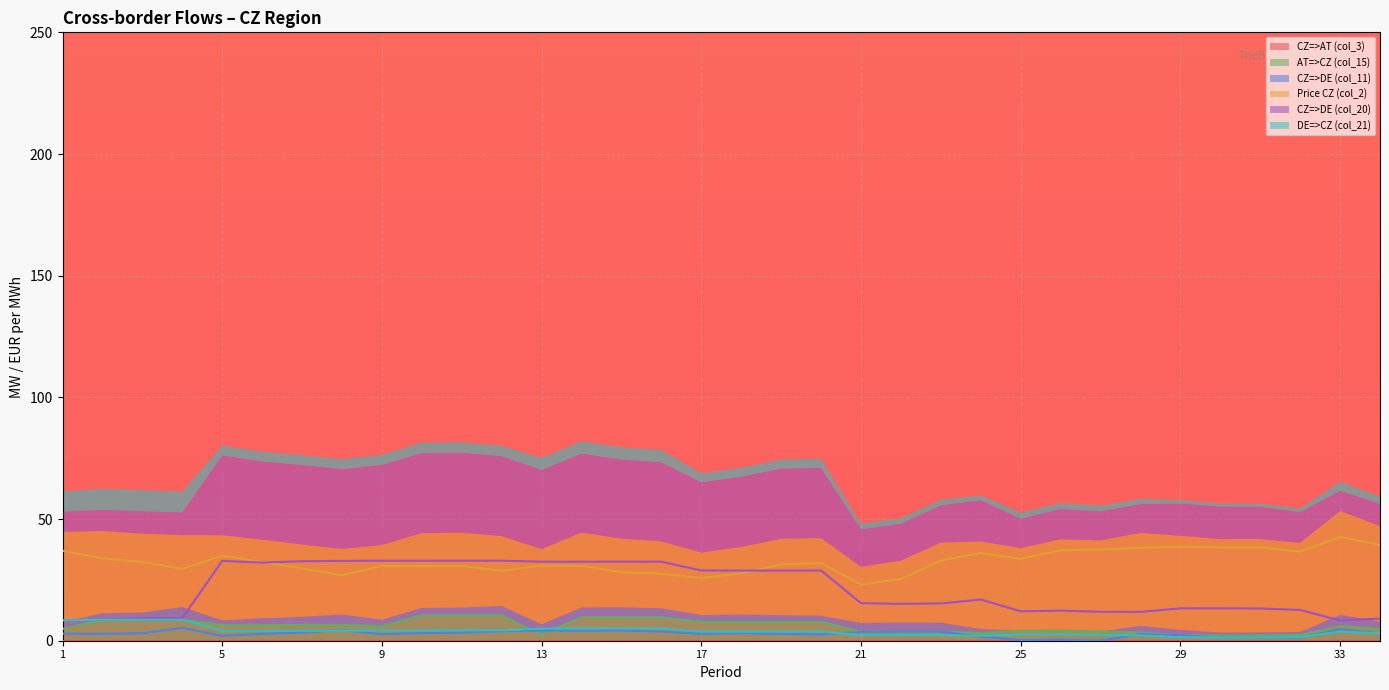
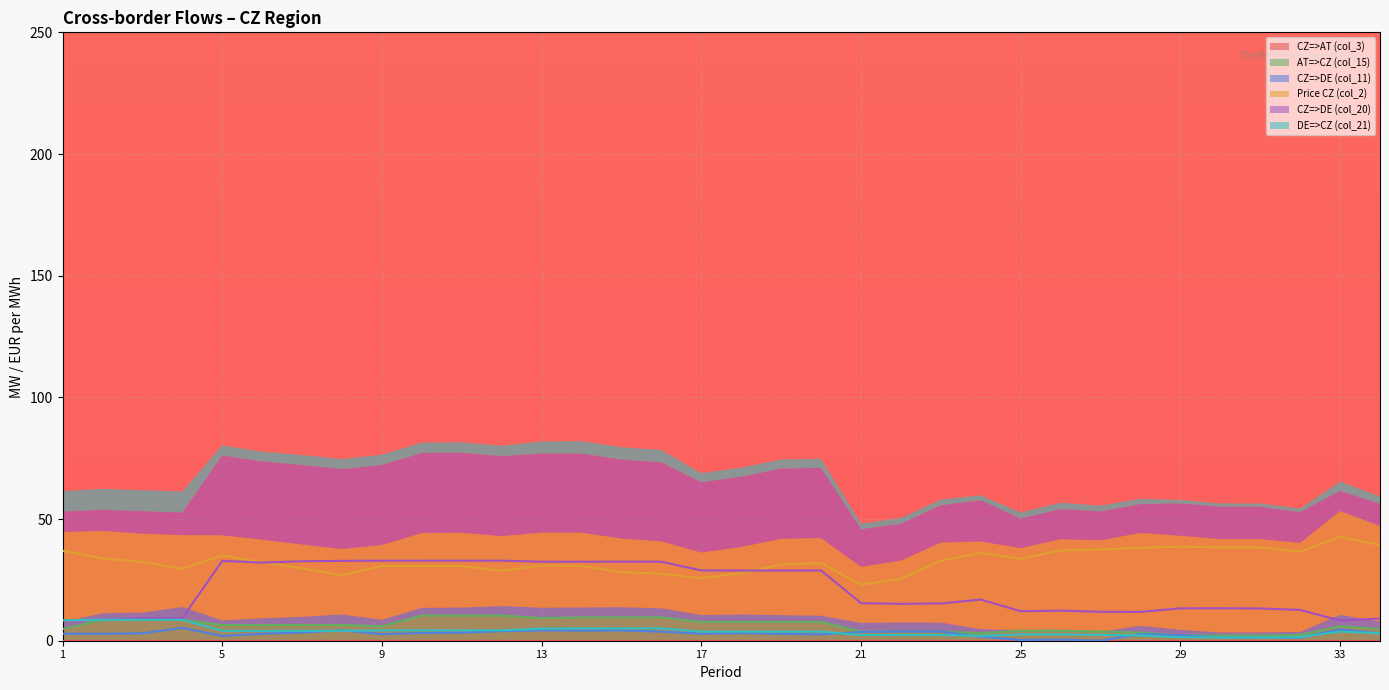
AT=>CZ (col_15), 13: 3 -> 9
